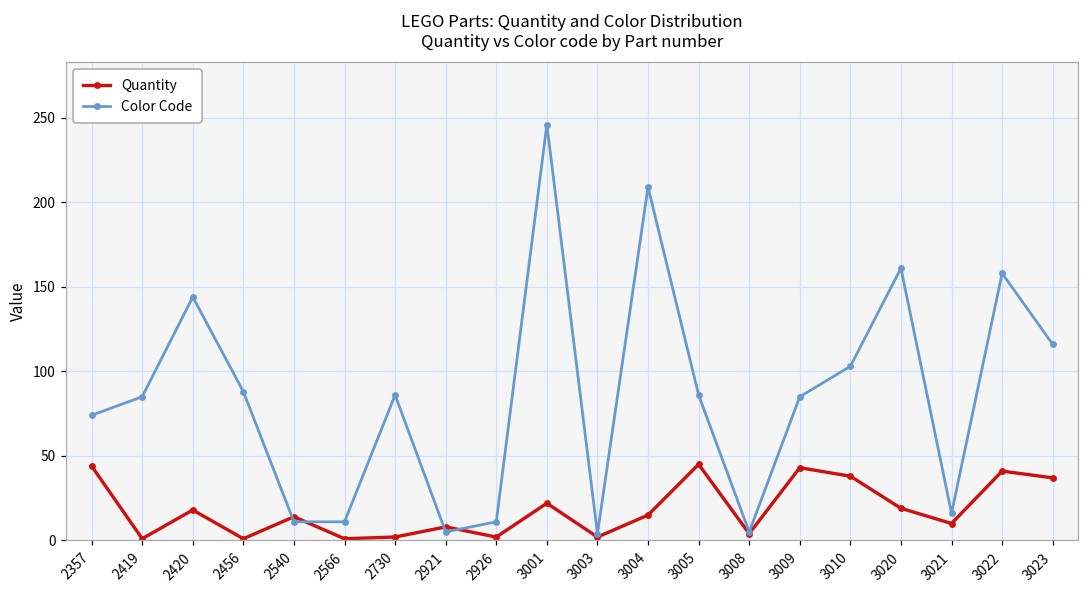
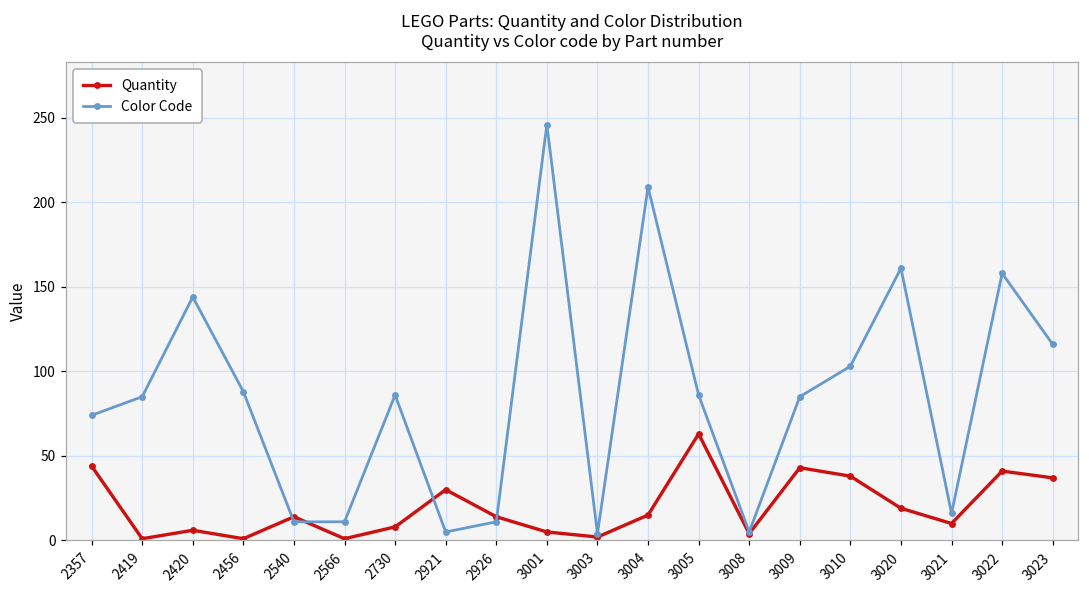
Quantity, 2420: 18 -> 6
Quantity, 2730: 2 -> 8
Quantity, 2921: 8 -> 30
Quantity, 2926: 2 -> 14
Quantity, 3001: 22 -> 5
Quantity, 3005: 45 -> 63
